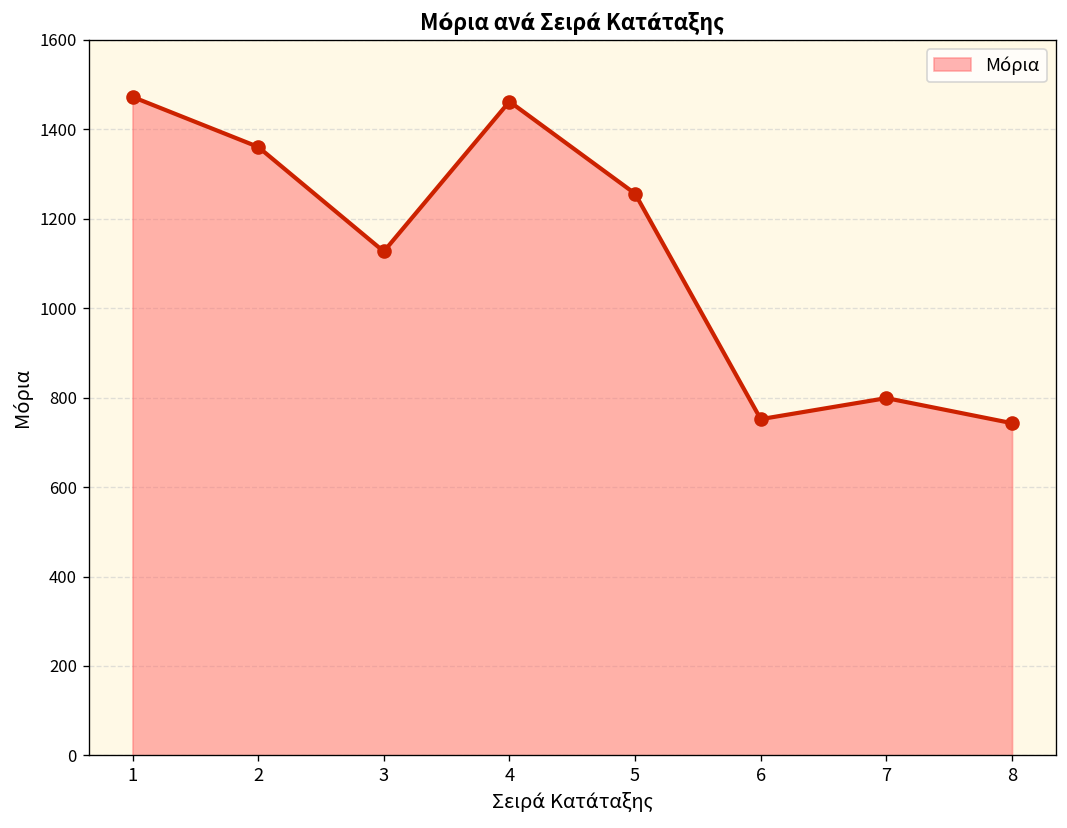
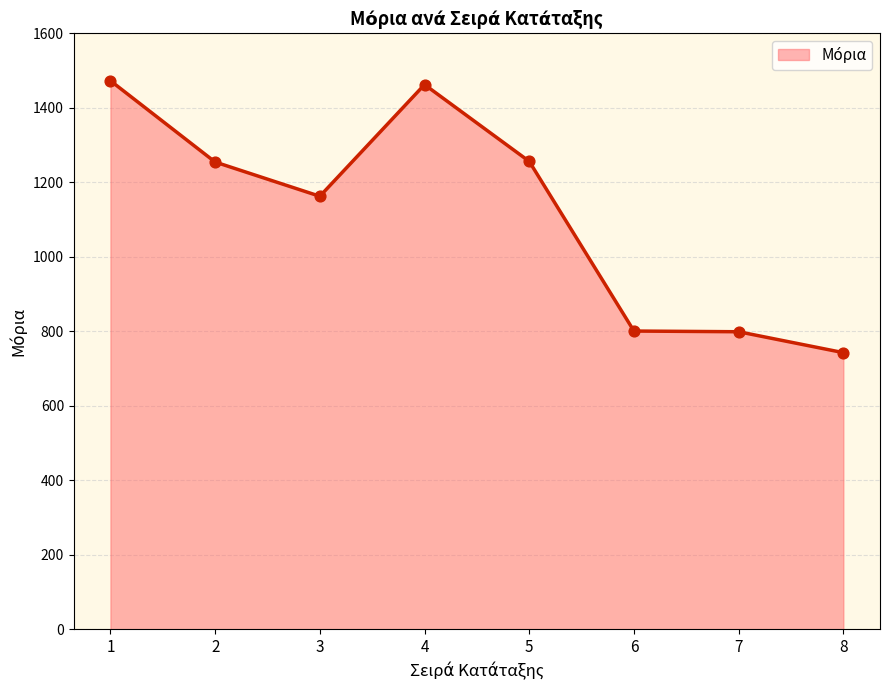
2: 1360 -> 1250
3: 1130 -> 1160
6: 750 -> 800
